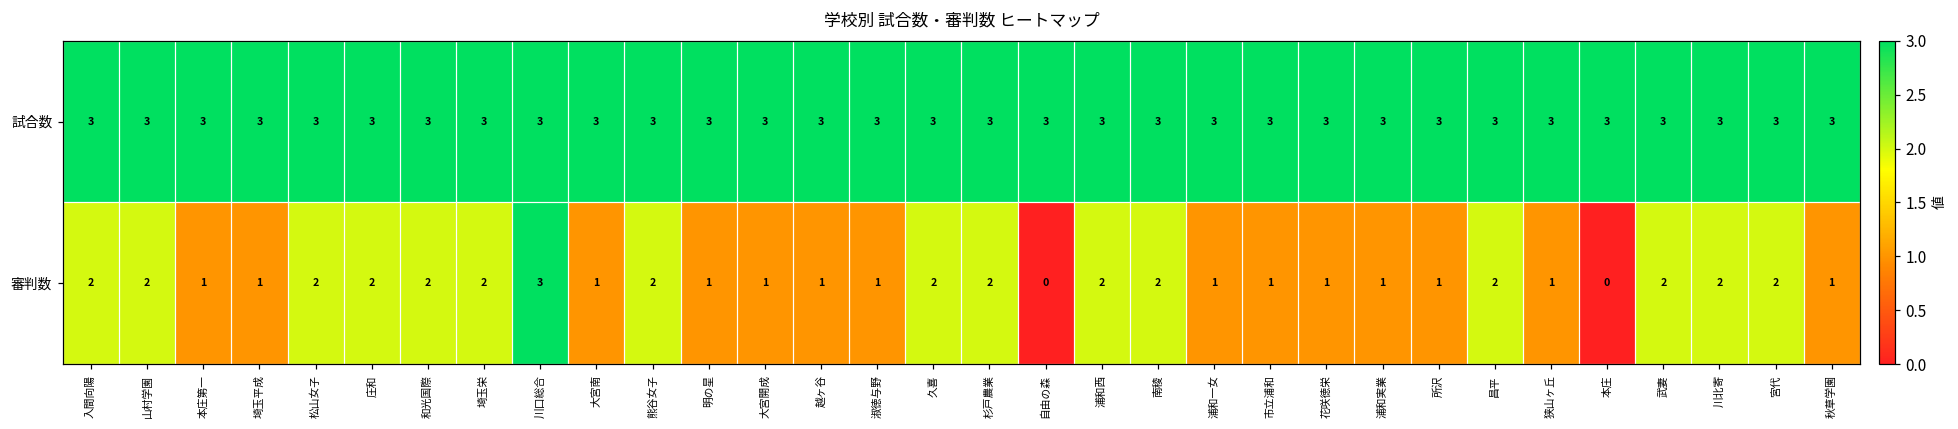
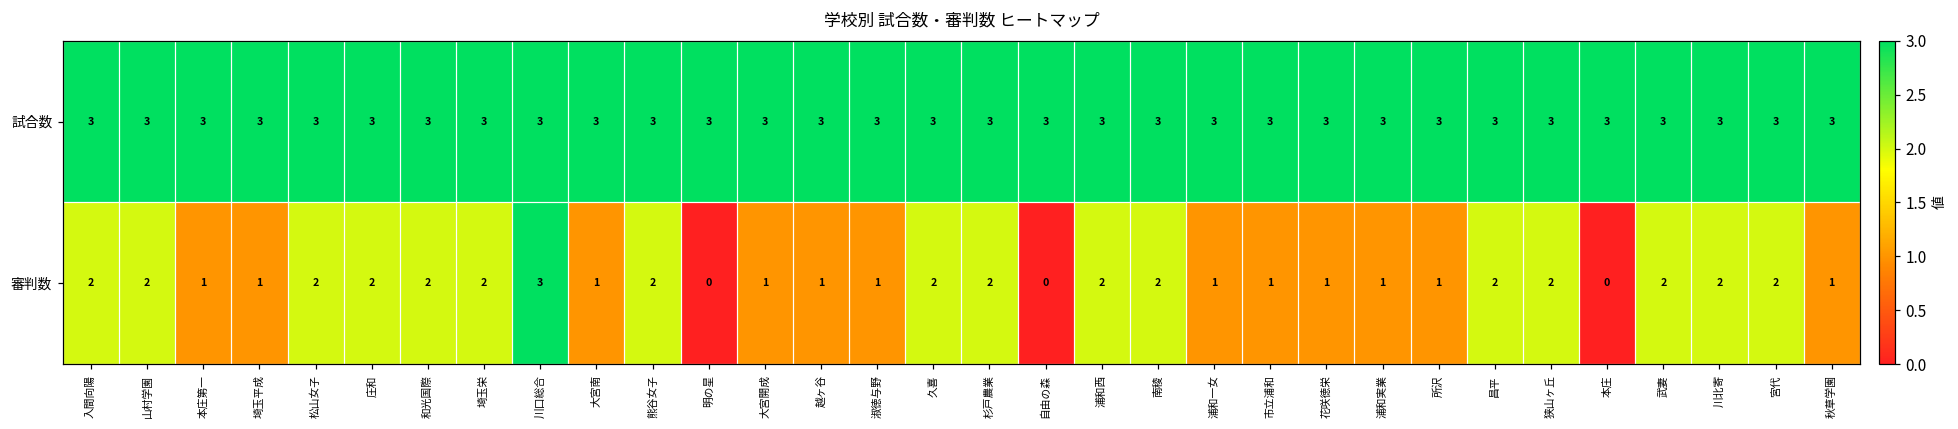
審判数, 明の星: 1 -> 0
審判数, 狭山ヶ丘: 1 -> 2
